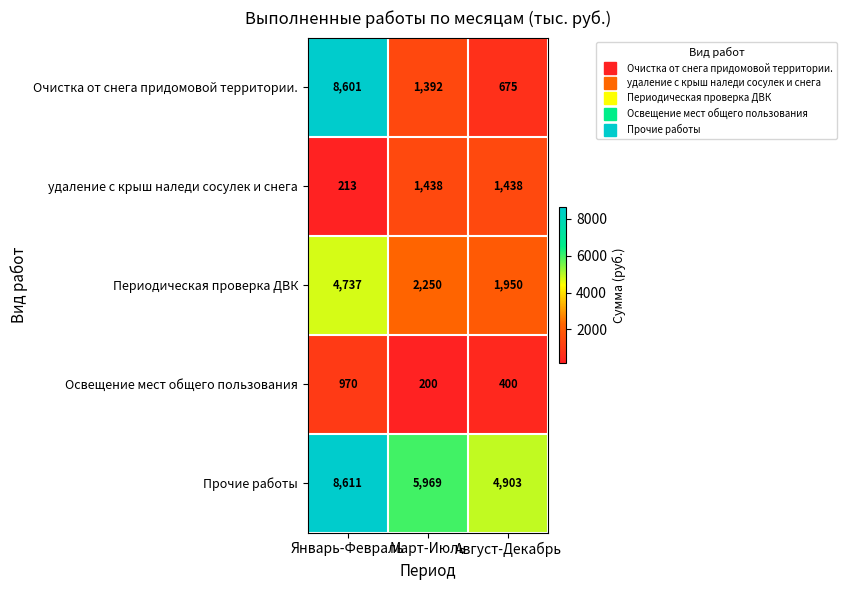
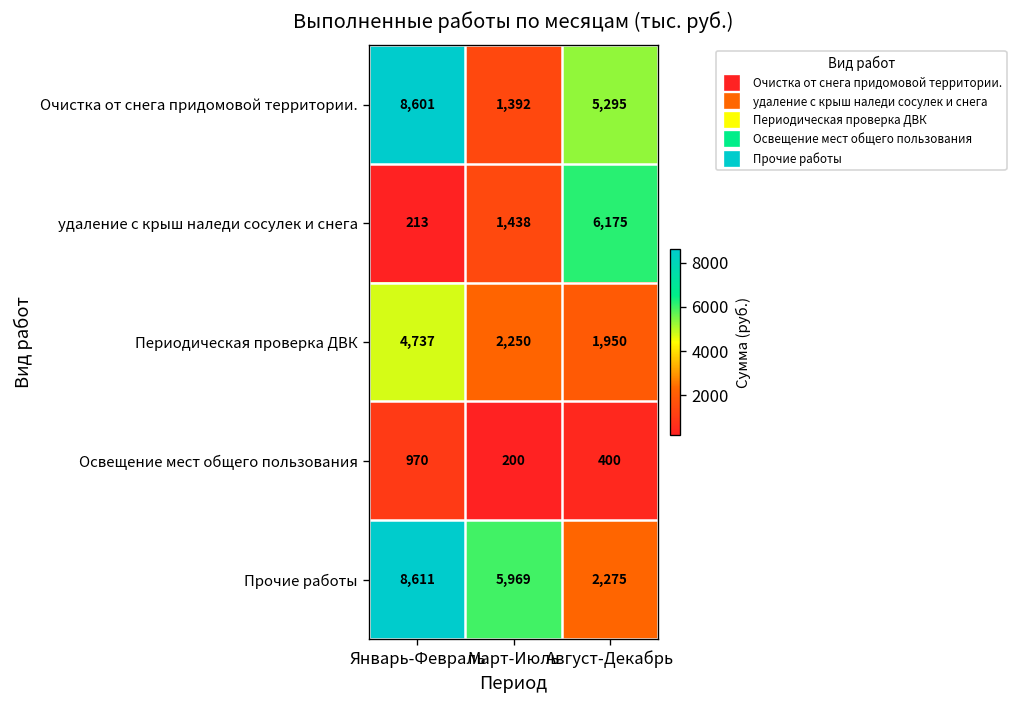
Очистка от снега придомовой территории., Август-Декабрь: 675 -> 5,295
удаление с крыш наледи сосулек и снега, Август-Декабрь: 1,438 -> 6,175
Прочие работы, Август-Декабрь: 4,903 -> 2,275
